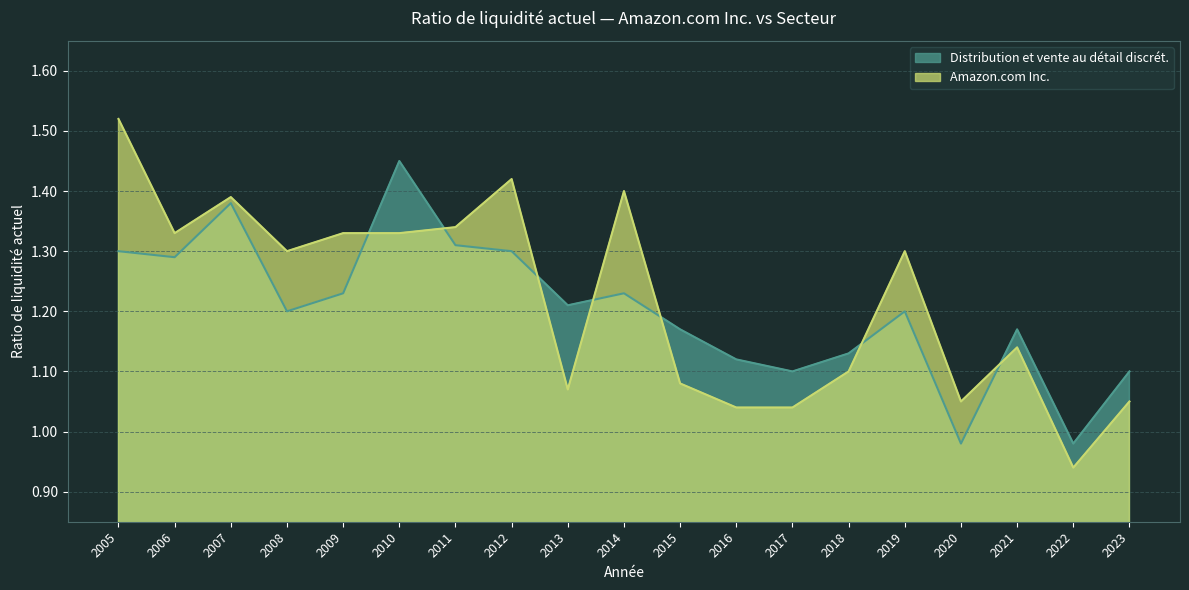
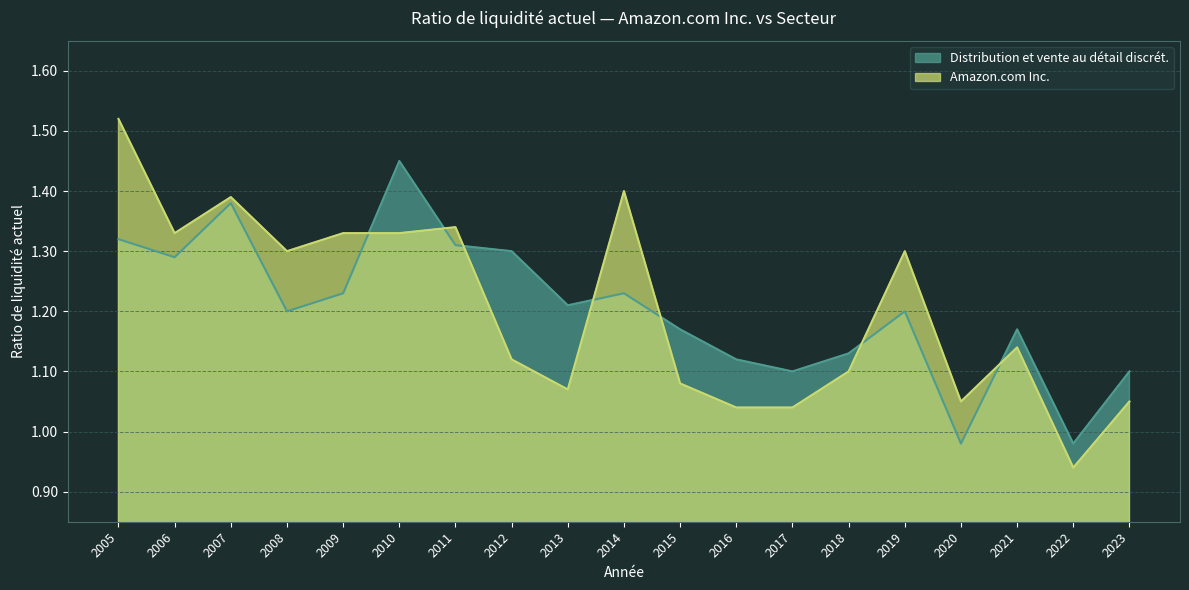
Distribution et vente au détail discrét., 2005: 1.30 -> 1.32
Amazon.com Inc., 2012: 1.42 -> 1.12
